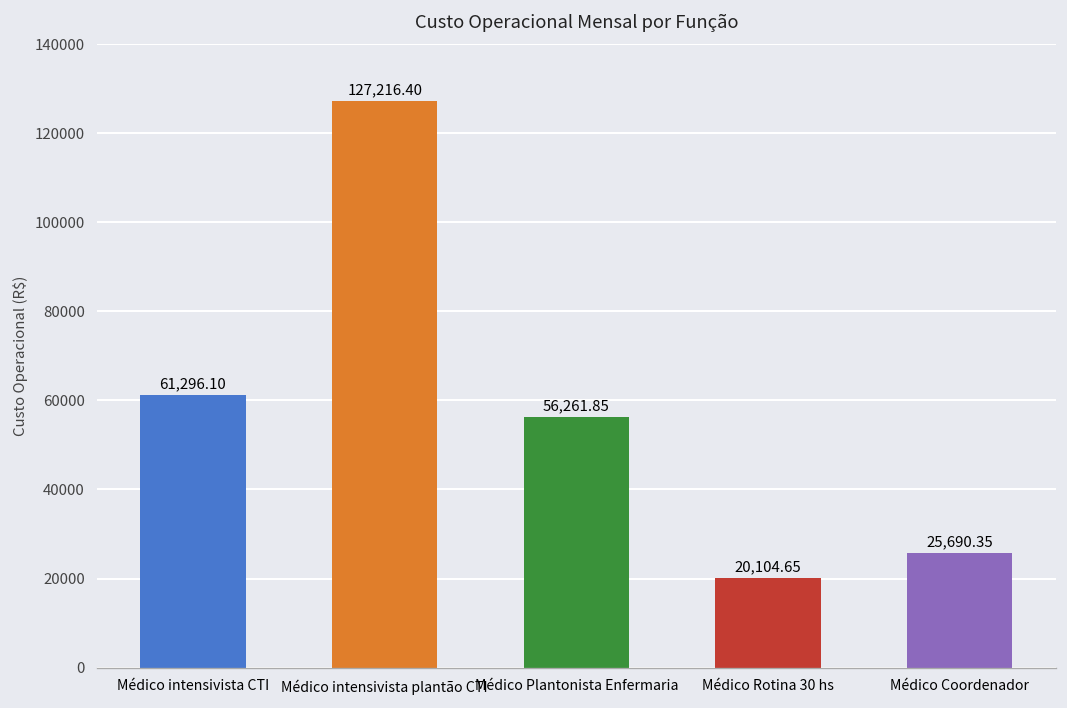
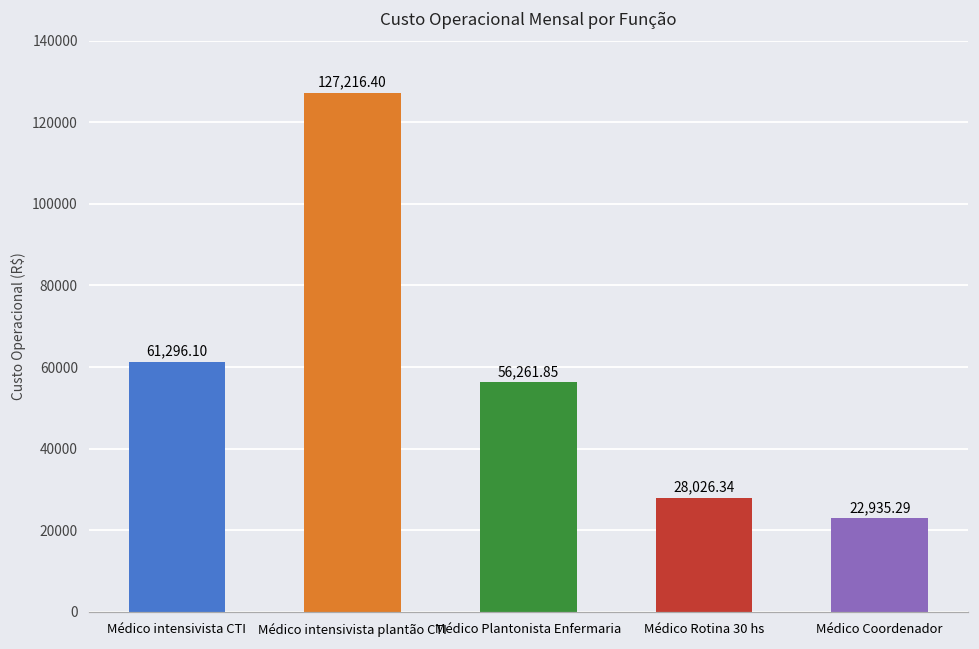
Médico Rotina 30 hs: 20,104.65 -> 28,026.34
Médico Coordenador: 25,690.35 -> 22,935.29
